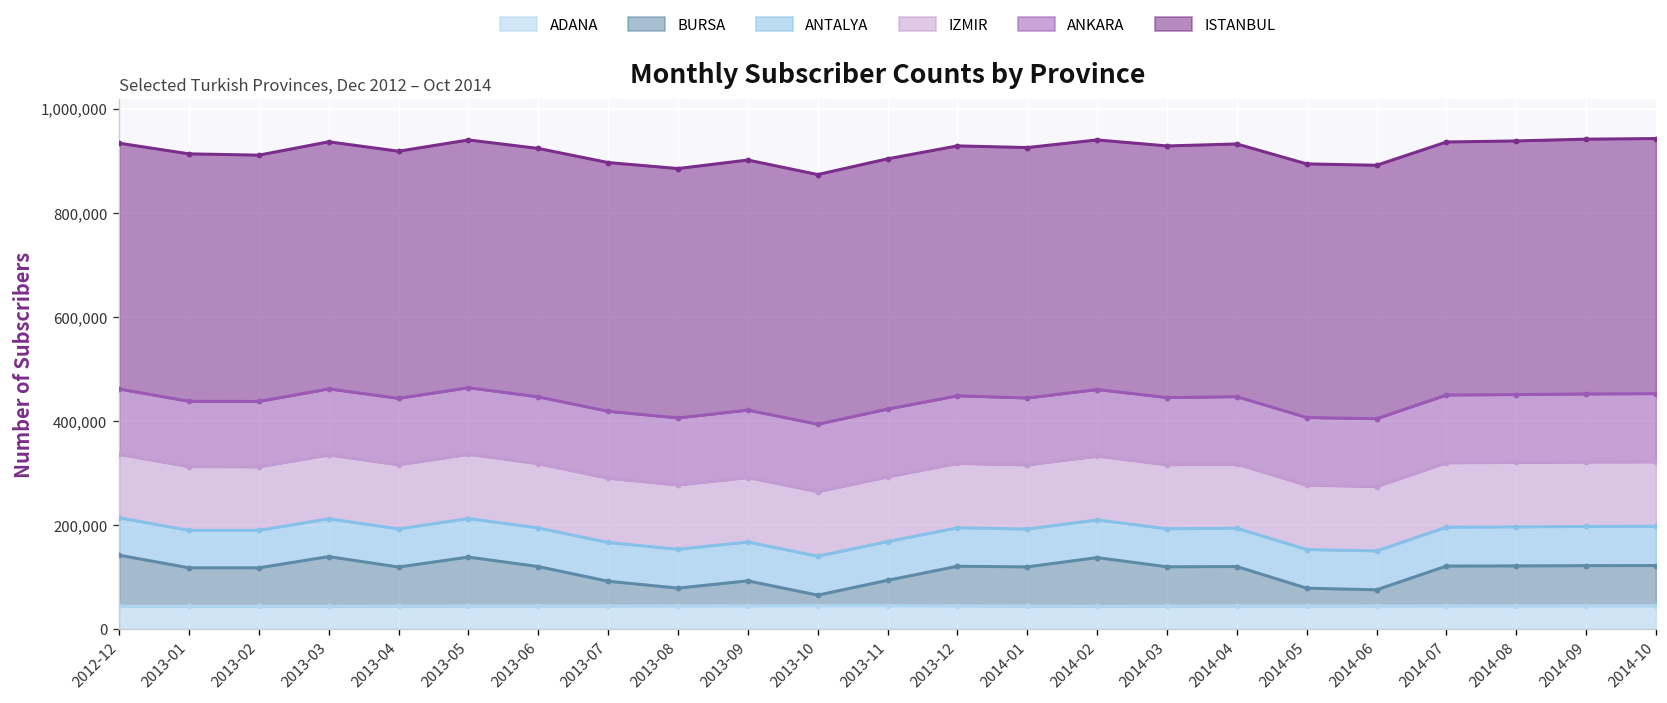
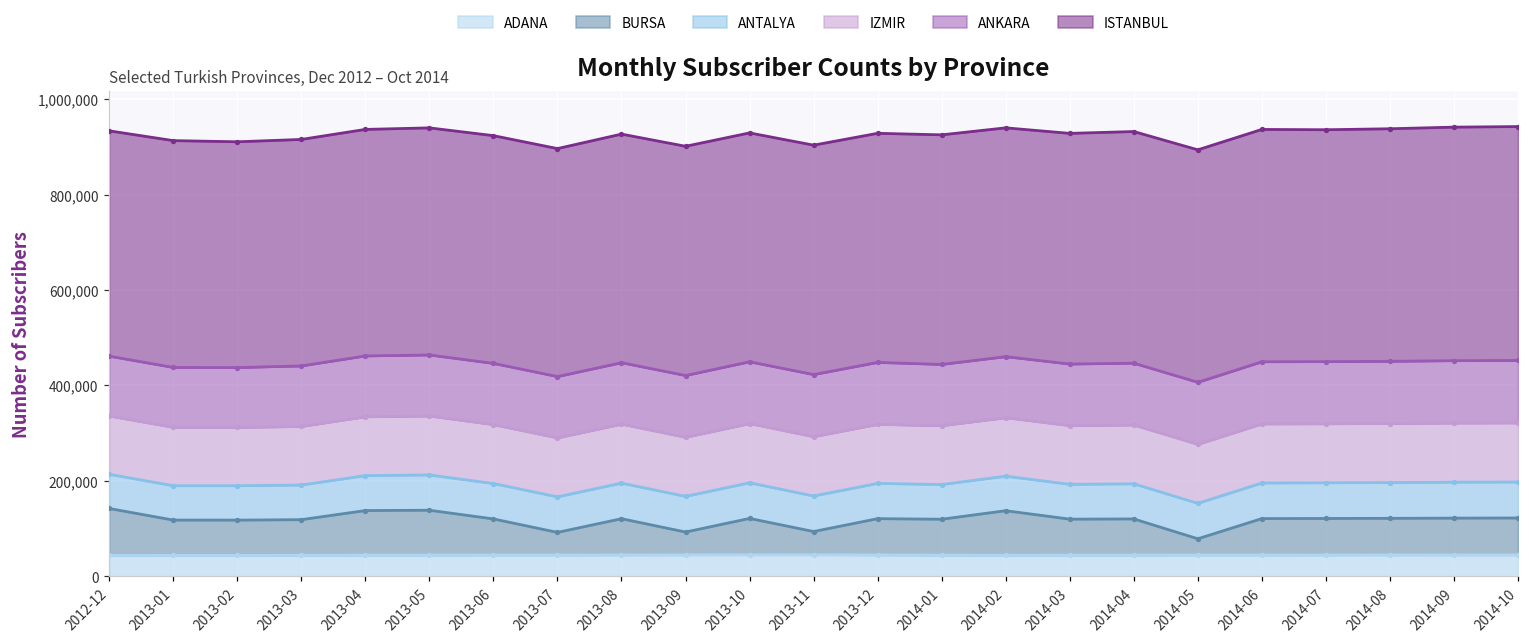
BURSA, 2013-03: 100,000 -> 70,000
BURSA, 2013-04: 80,000 -> 90,000
BURSA, 2013-08: 30,000 -> 80,000
BURSA, 2013-10: 20,000 -> 80,000
BURSA, 2014-06: 30,000 -> 80,000
